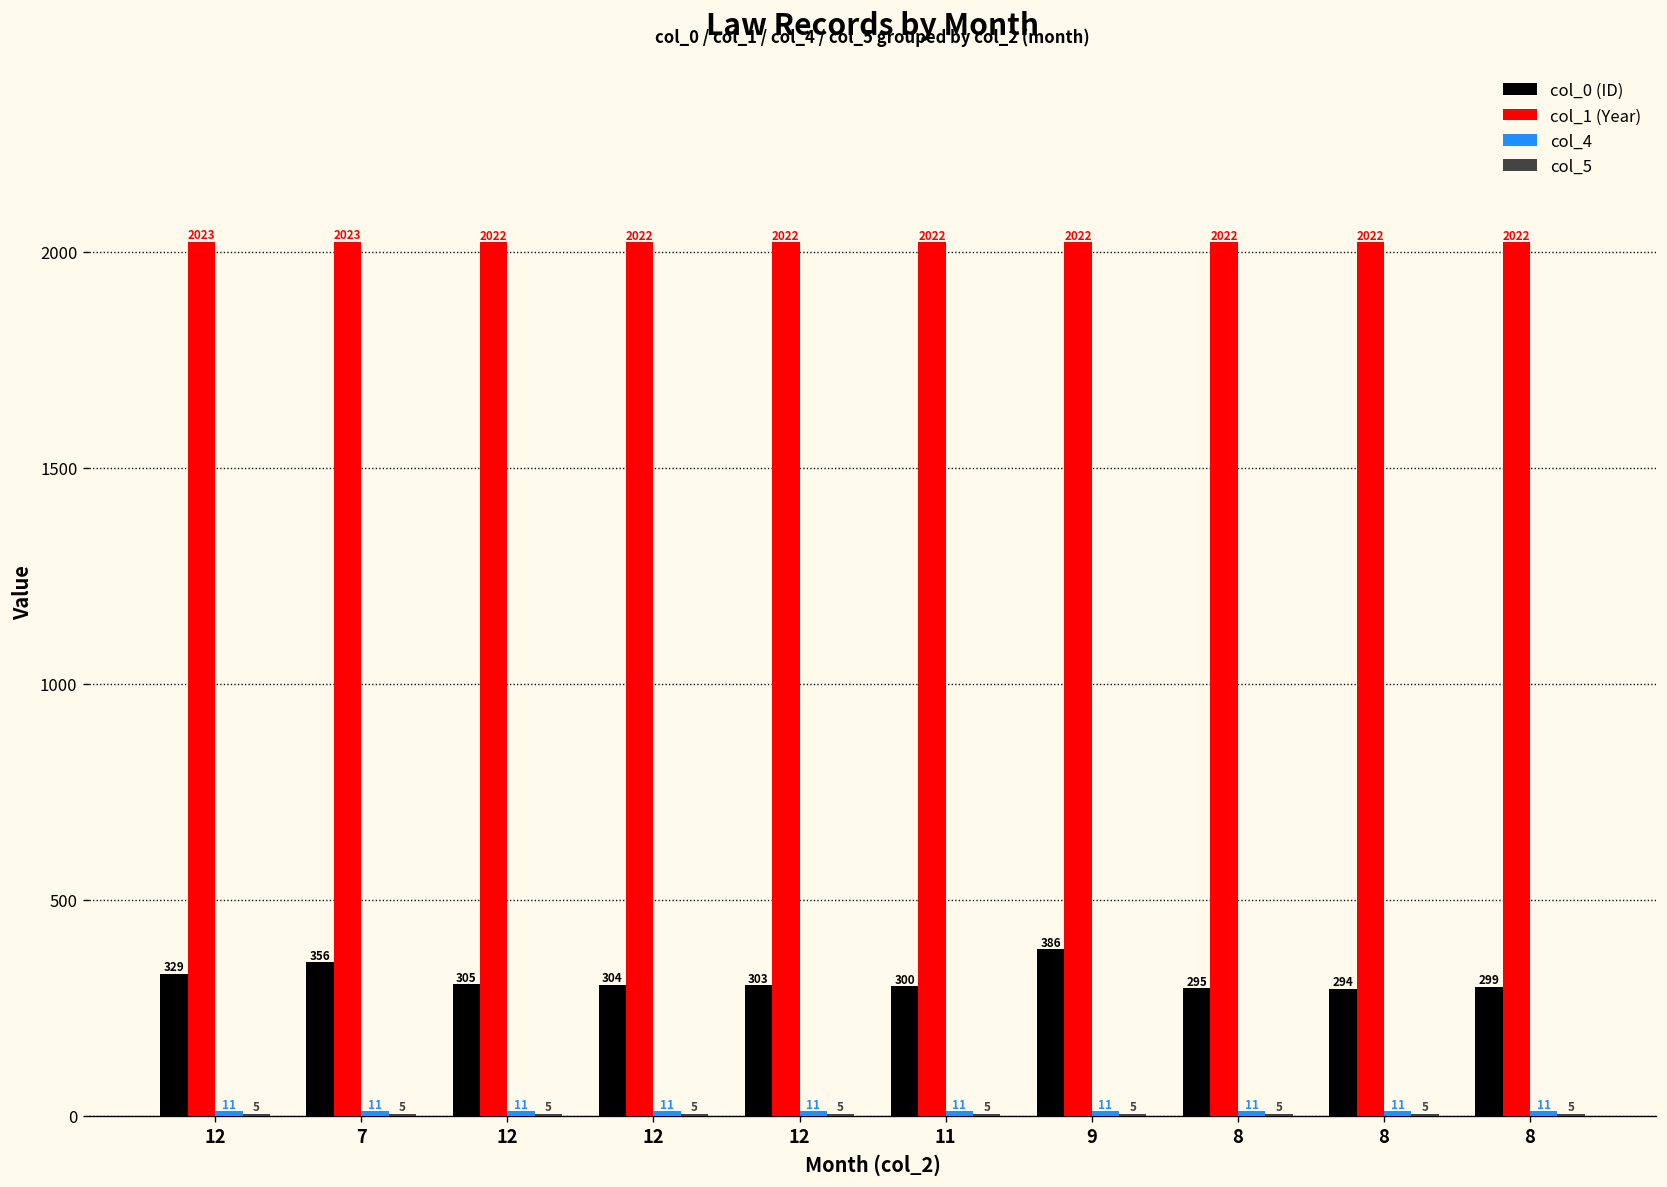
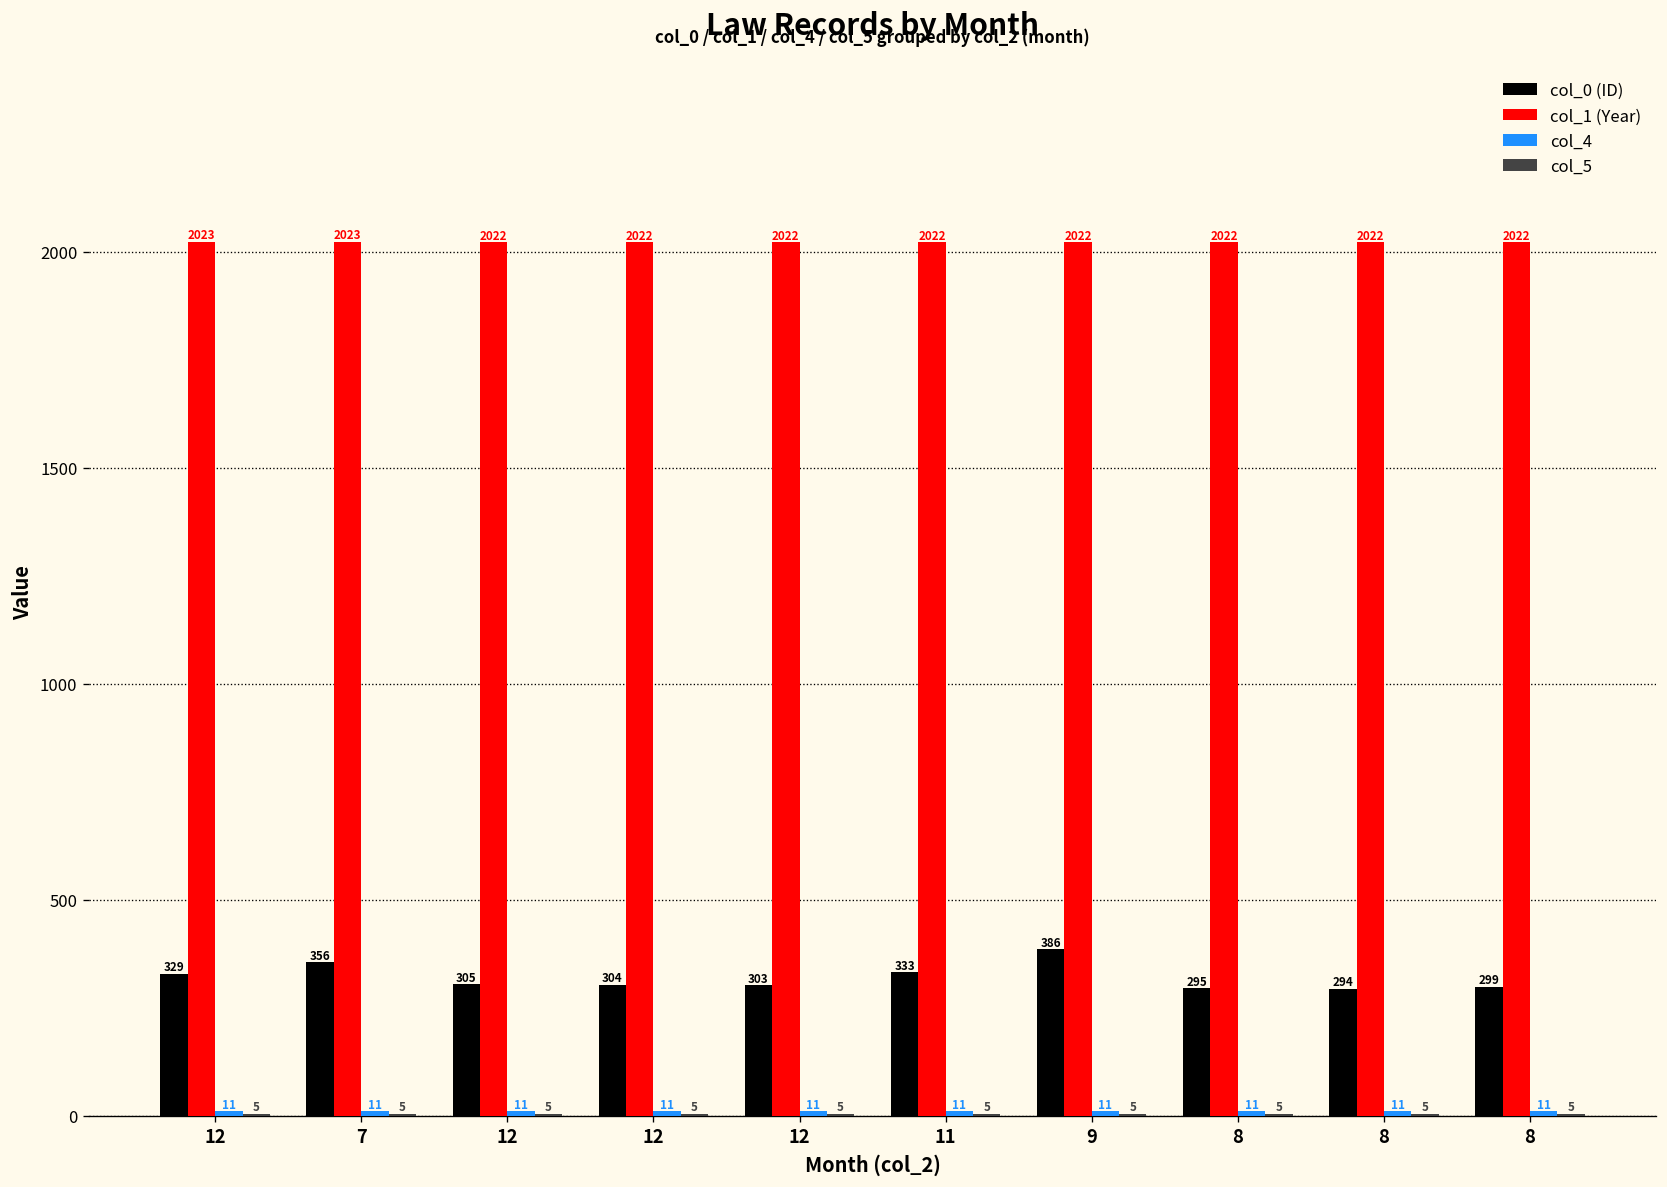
col_0 (ID), 11: 300 -> 333
